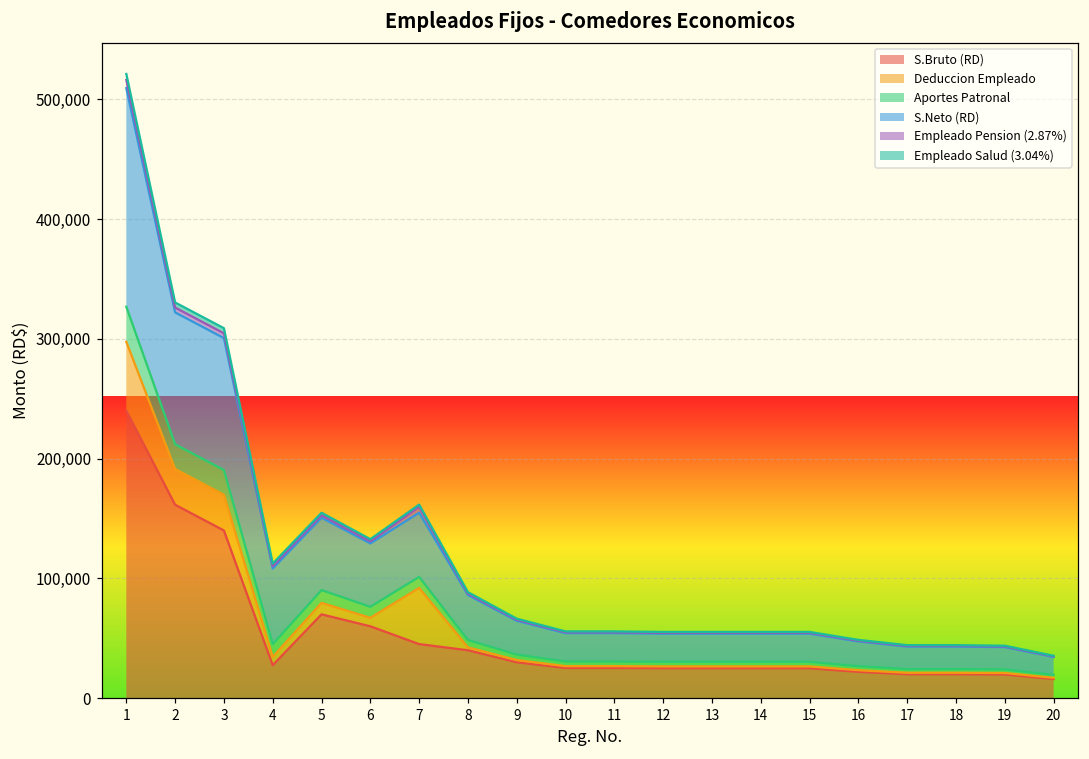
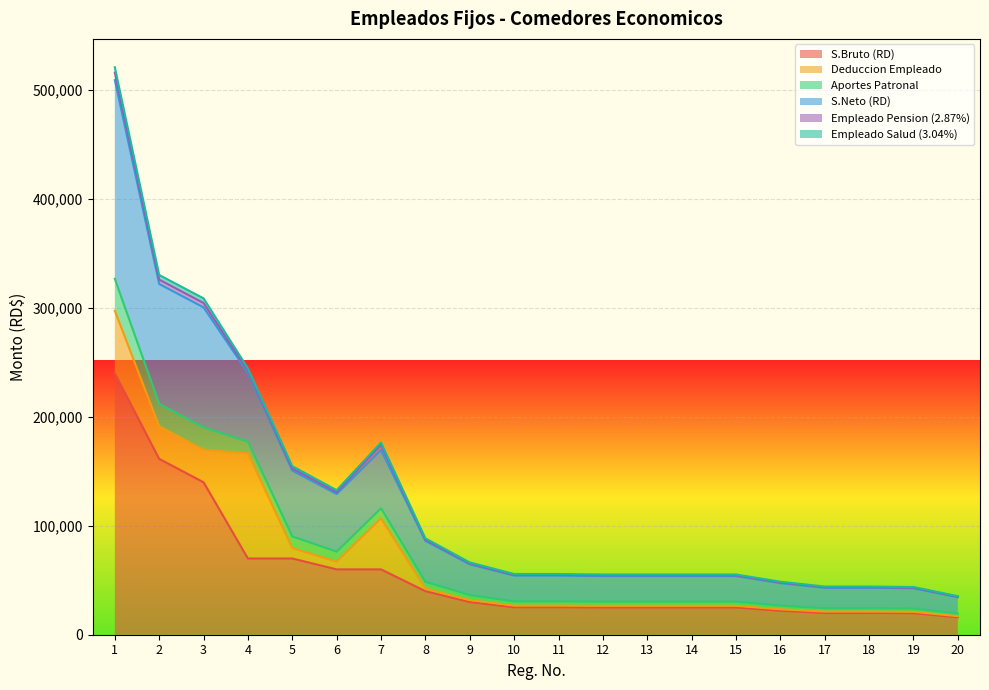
S.Bruto (RD), 4: 28,000 -> 70,000
Deduccion Empleado, 4: 7,000 -> 97,000
S.Bruto (RD), 7: 45,000 -> 60,000
